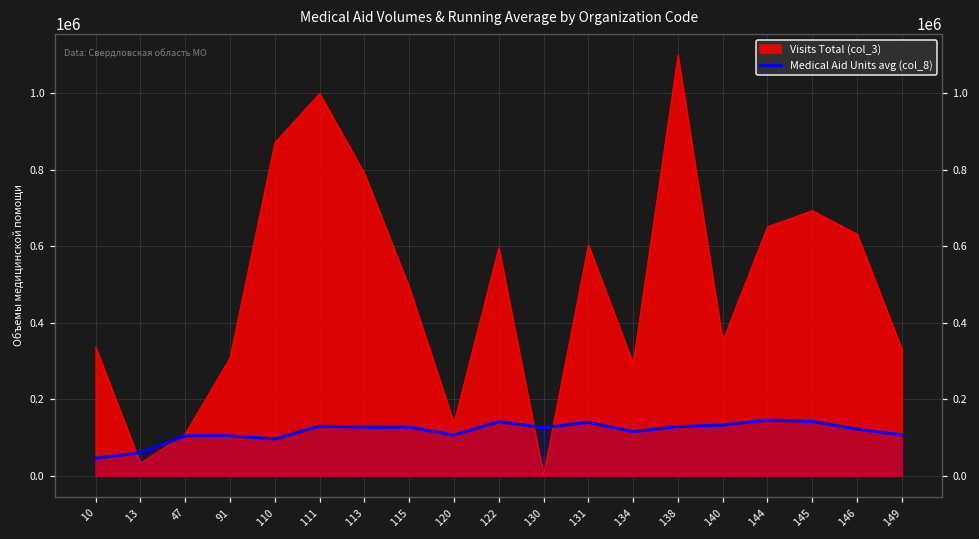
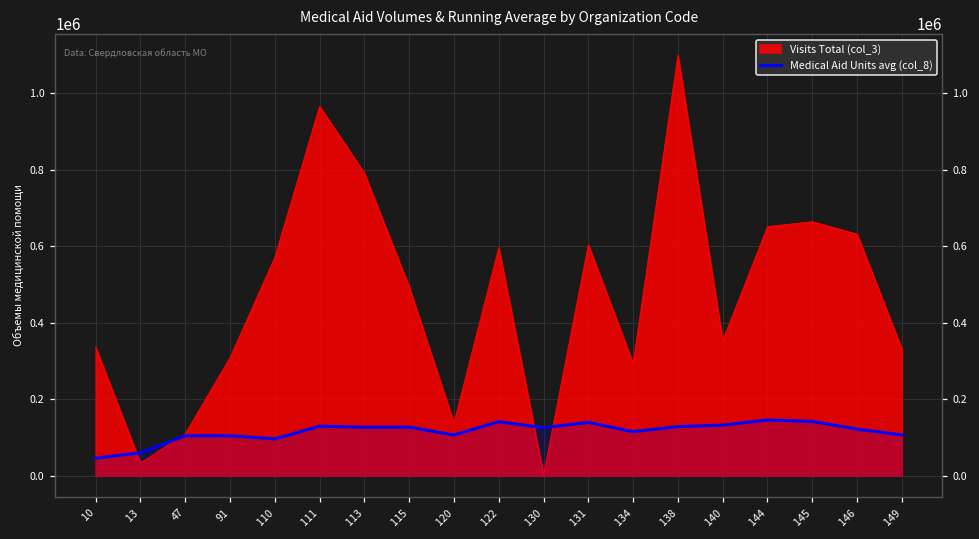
Visits Total (col_3), 110: 870000 -> 570000
Visits Total (col_3), 111: 1000000 -> 970000
Visits Total (col_3), 145: 690000 -> 660000
